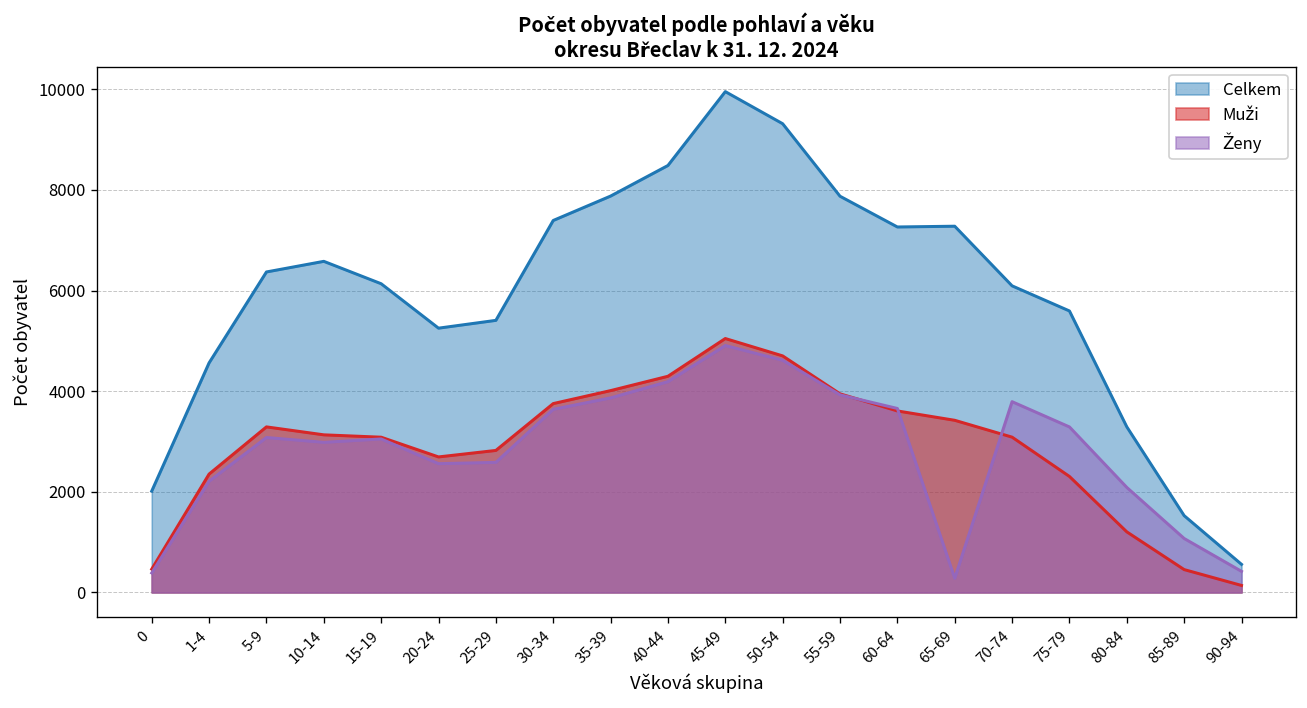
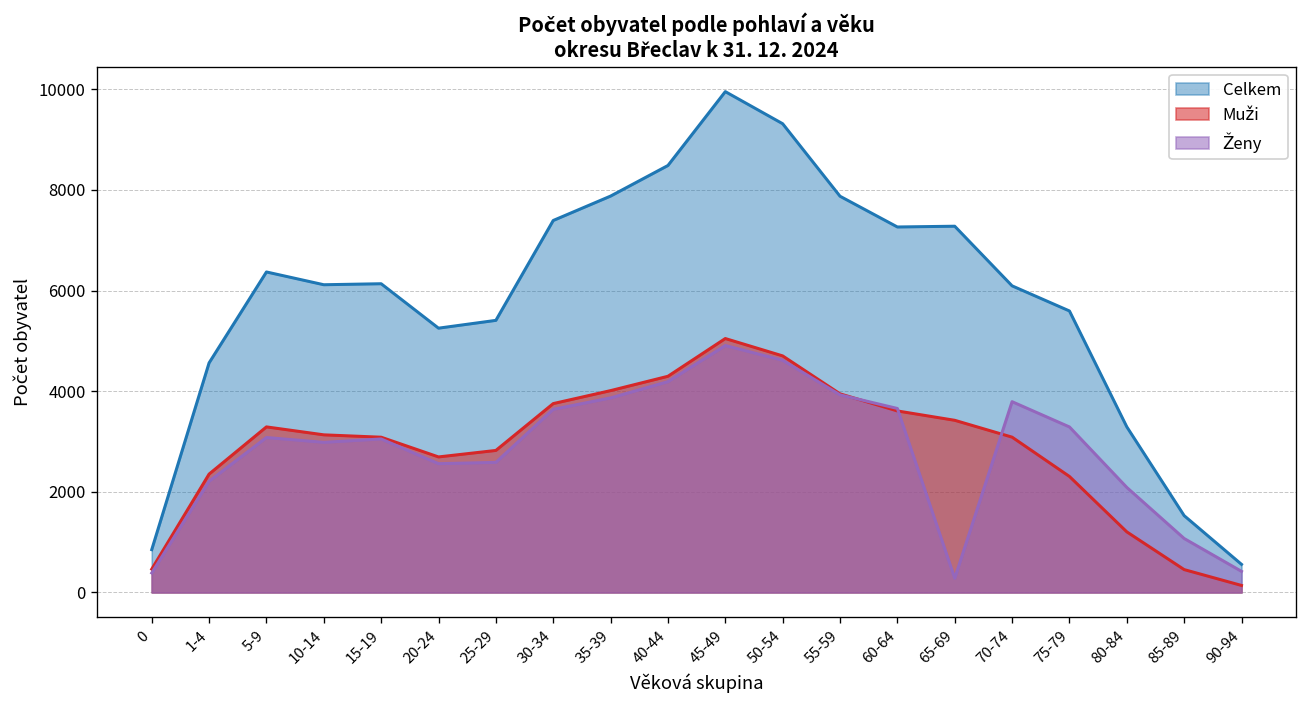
Celkem, 0: 2000 -> 900
Celkem, 10-14: 6600 -> 6100
